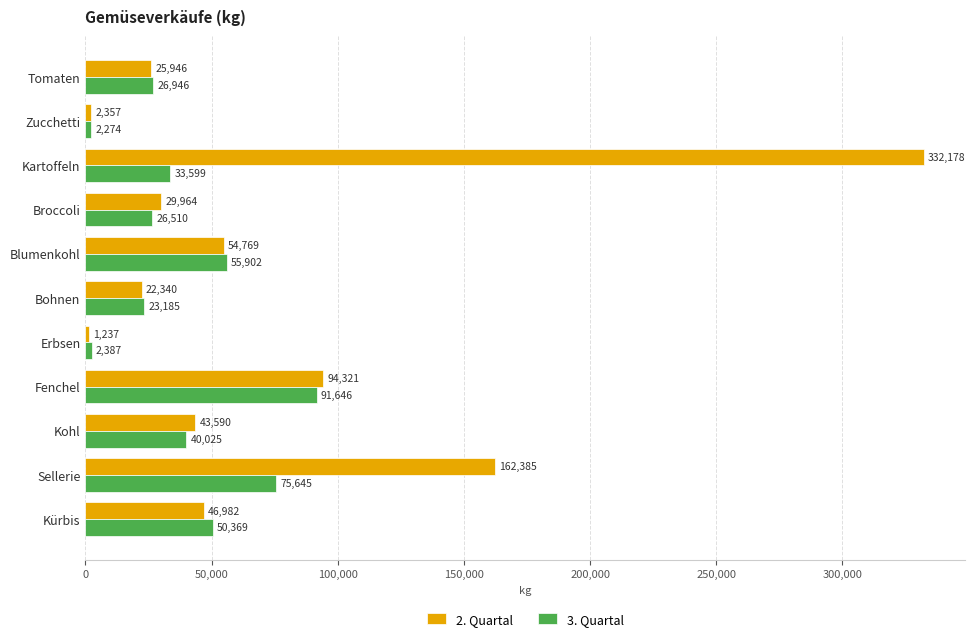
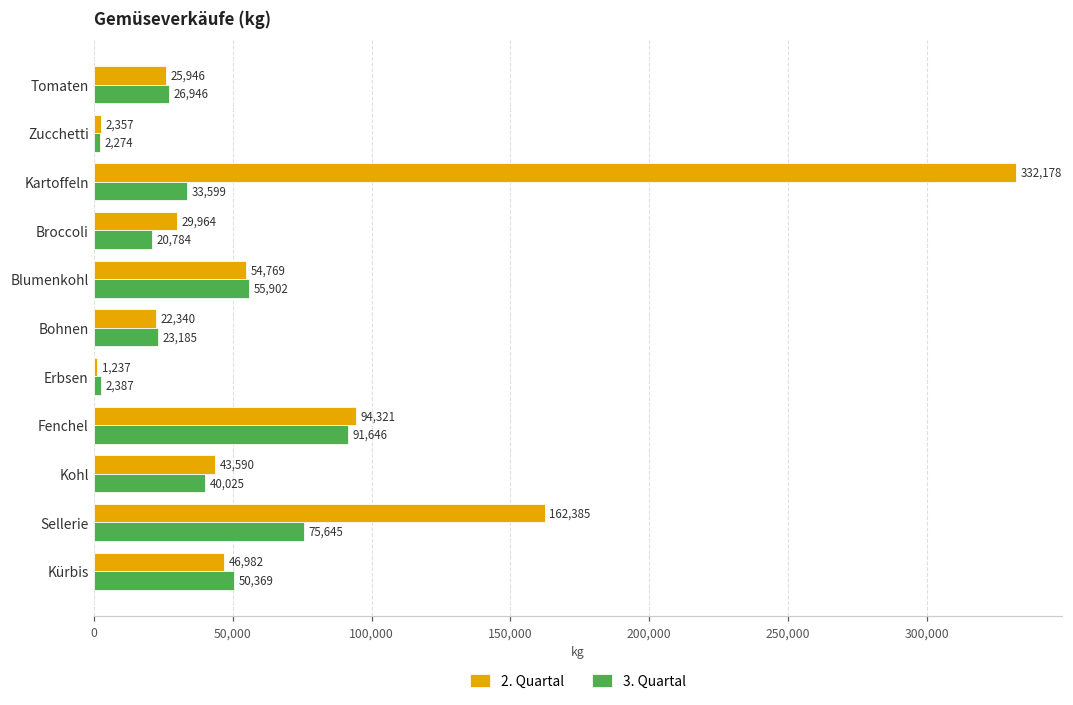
3. Quartal, Broccoli: 26,510 -> 20,784
